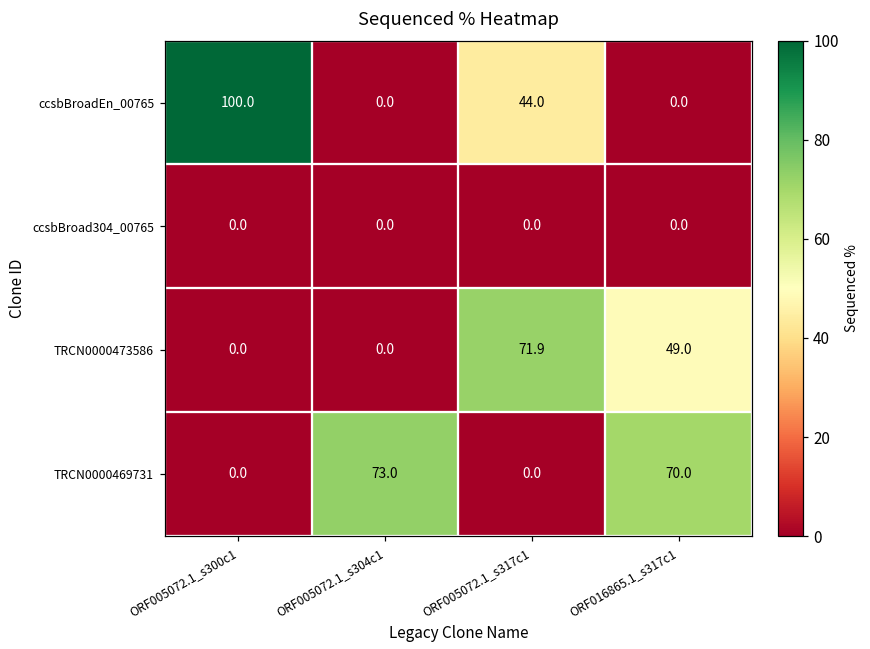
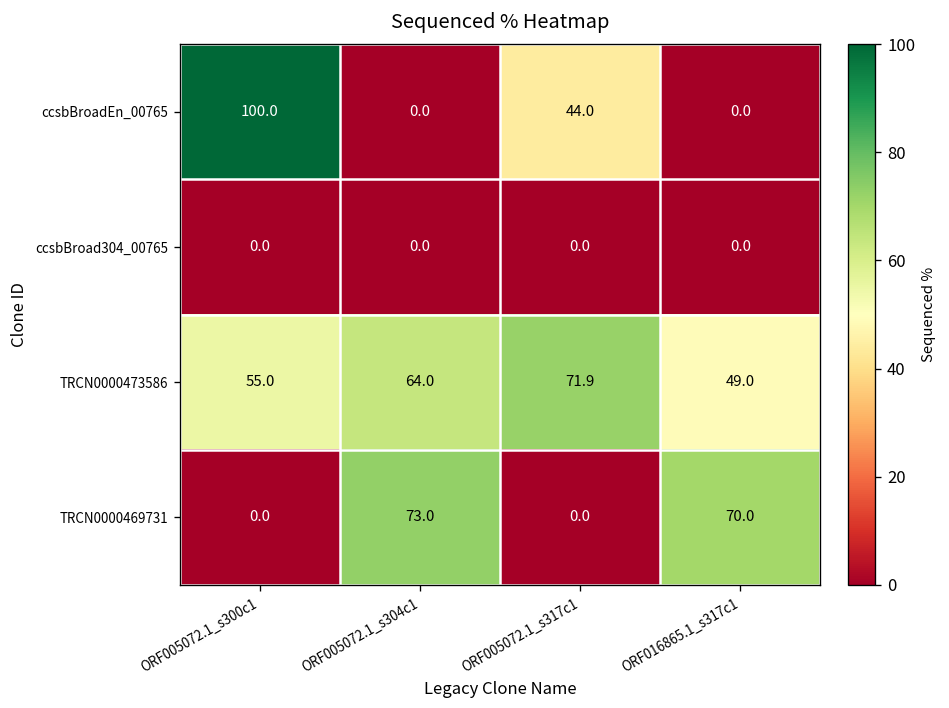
TRCN0000473586, ORF005072.1_s300c1: 0.0 -> 55.0
TRCN0000473586, ORF005072.1_s304c1: 0.0 -> 64.0
